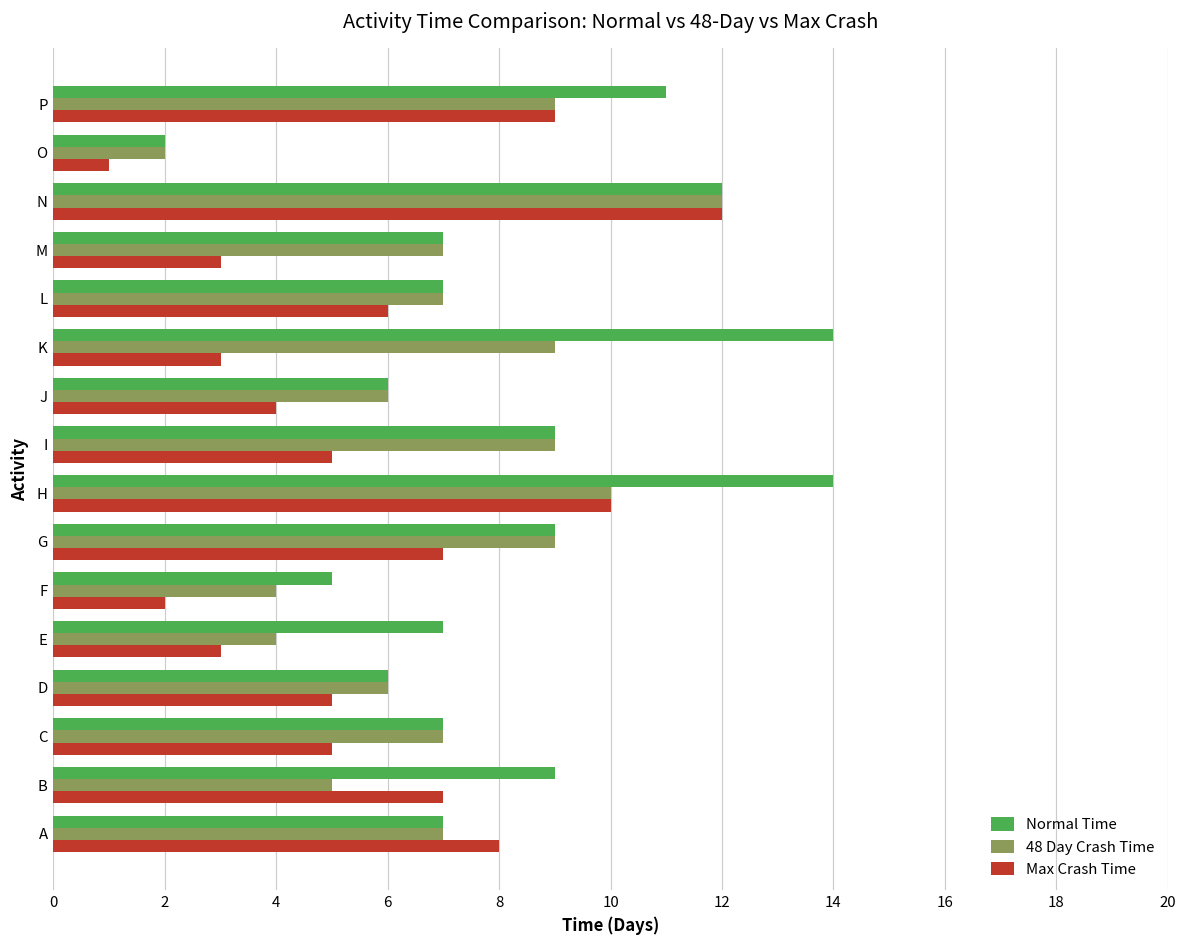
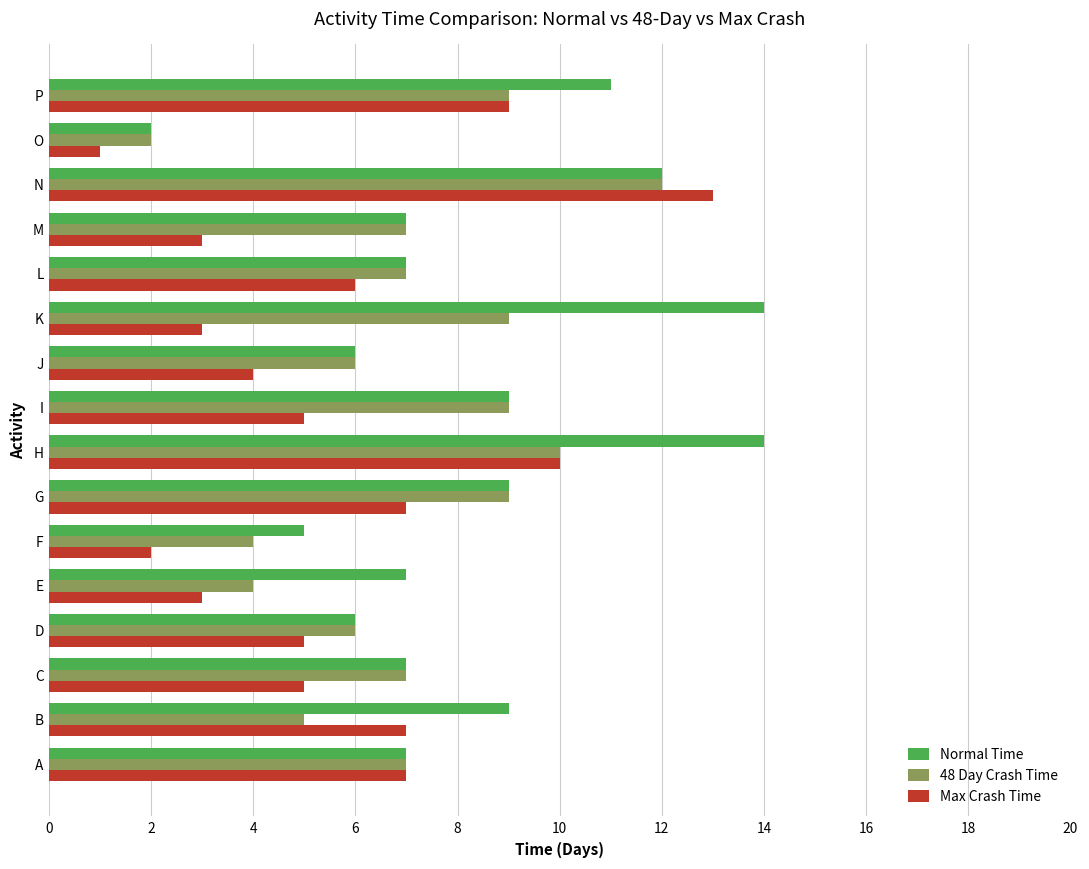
Max Crash Time, N: 12 -> 13
Max Crash Time, A: 8 -> 7
